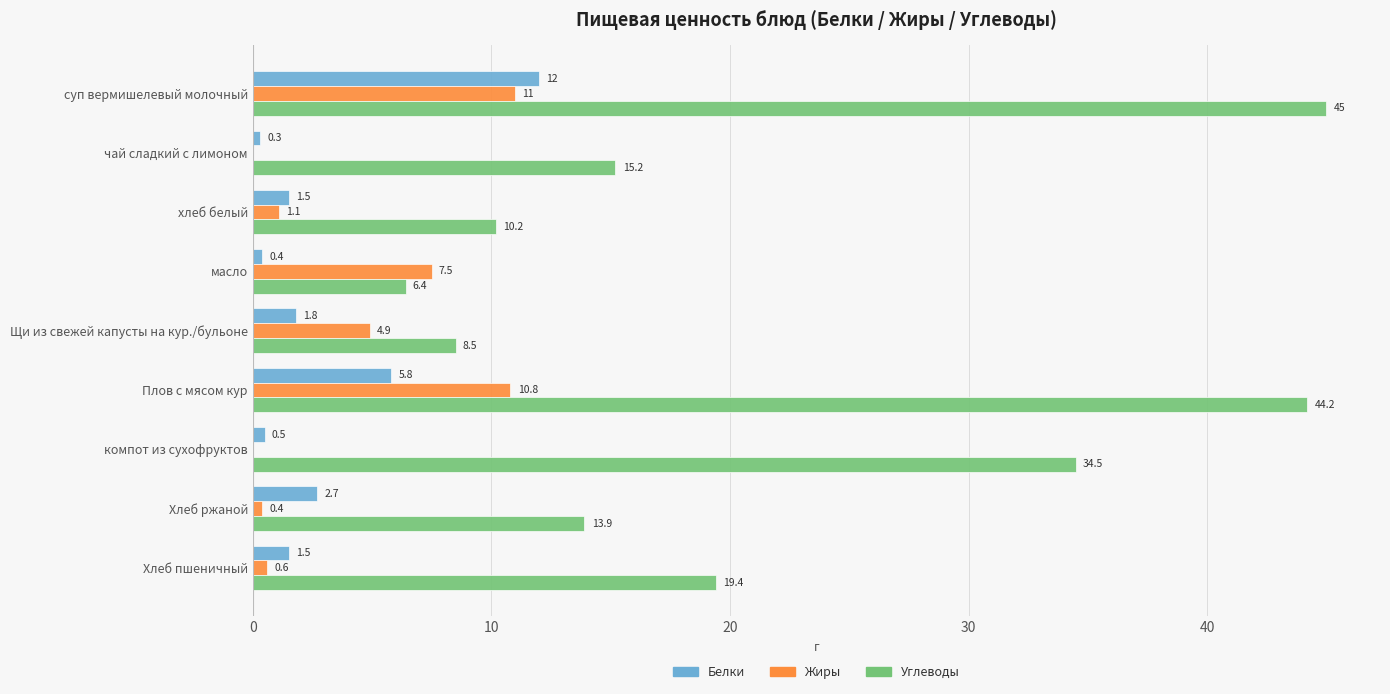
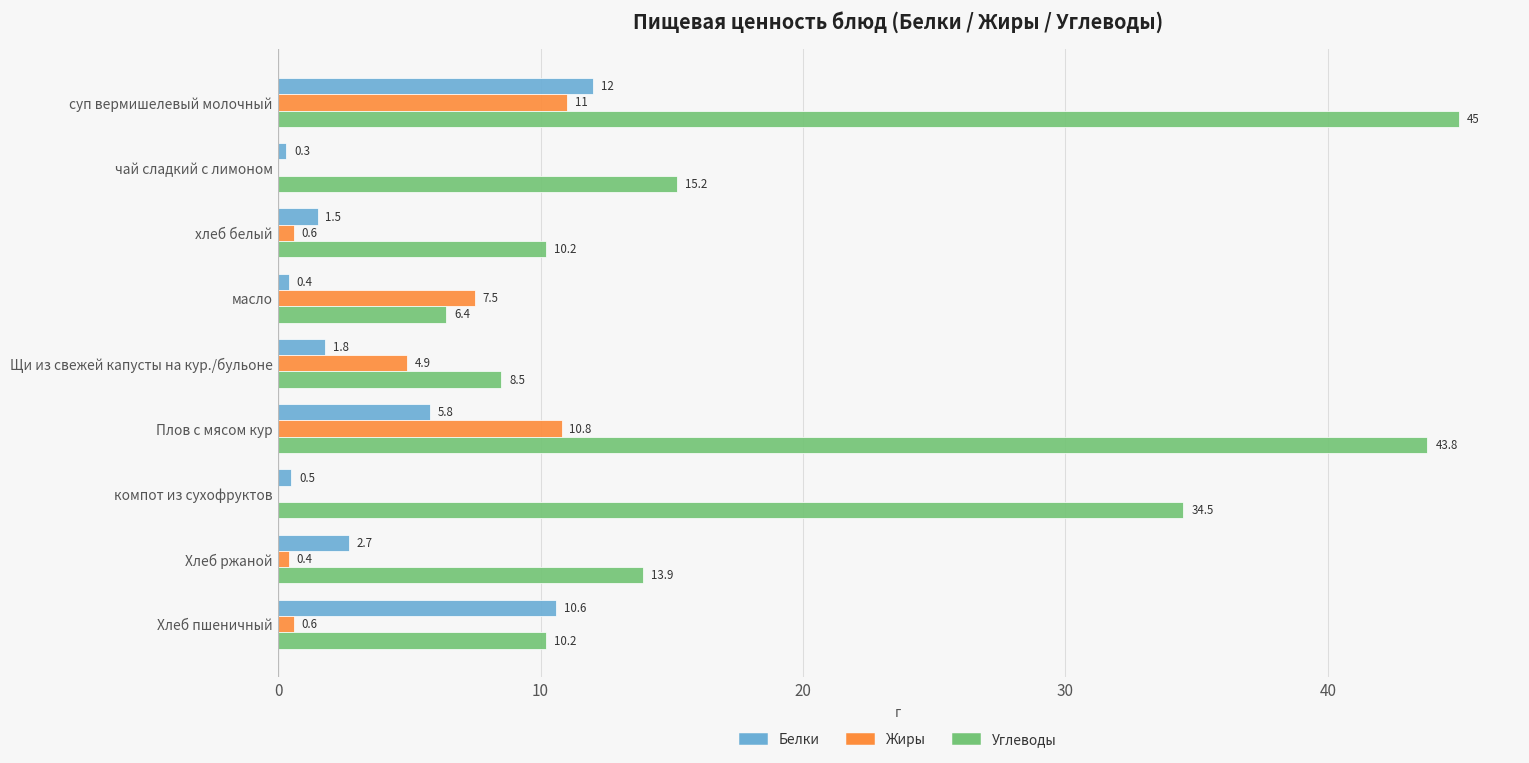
Жиры, хлеб белый: 1.1 -> 0.6
Углеводы, Плов с мясом кур: 44.2 -> 43.8
Белки, Хлеб пшеничный: 1.5 -> 10.6
Углеводы, Хлеб пшеничный: 19.4 -> 10.2
